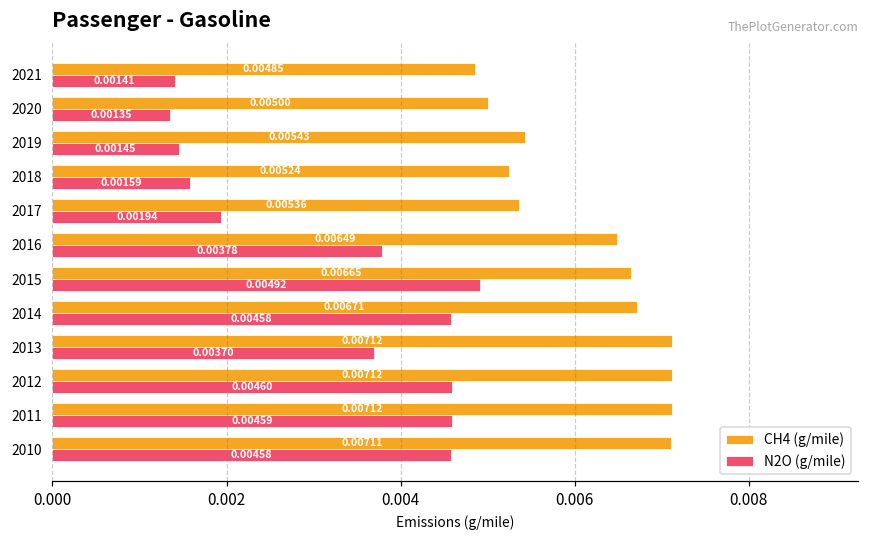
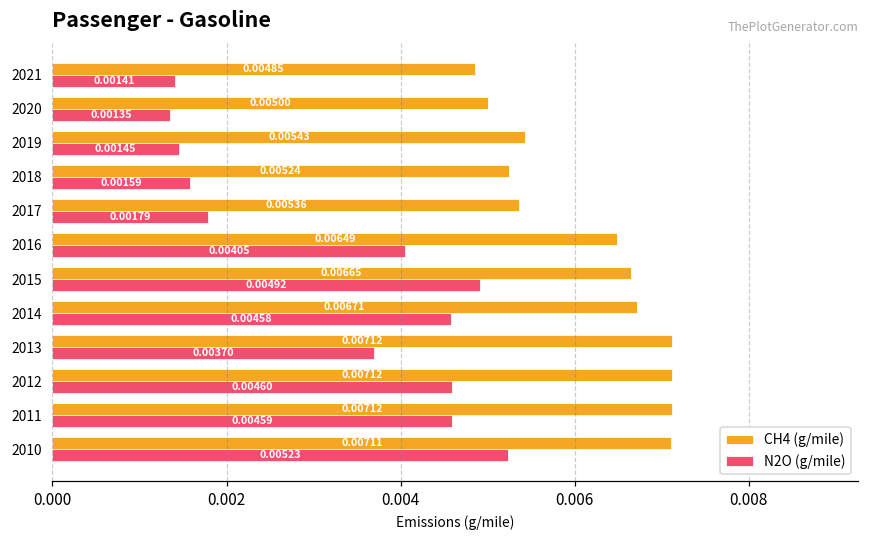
N2O (g/mile), 2017: 0.00194 -> 0.00179
N2O (g/mile), 2016: 0.00378 -> 0.00405
N2O (g/mile), 2010: 0.00458 -> 0.00523
